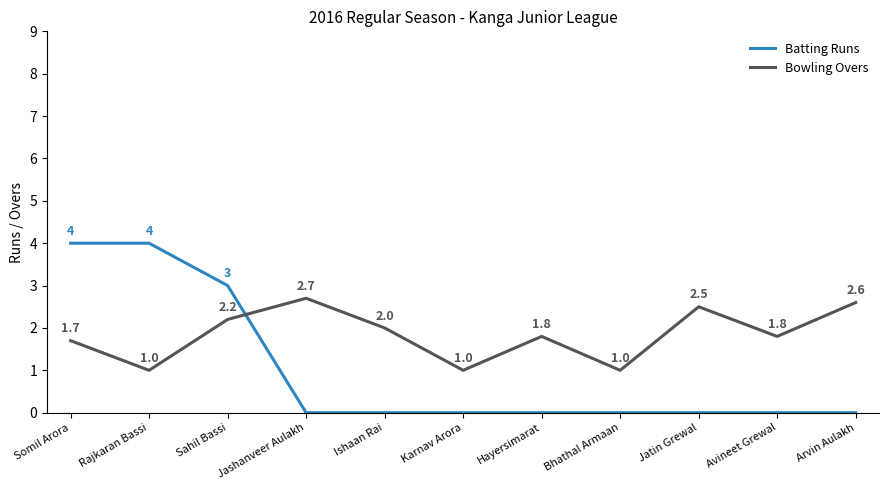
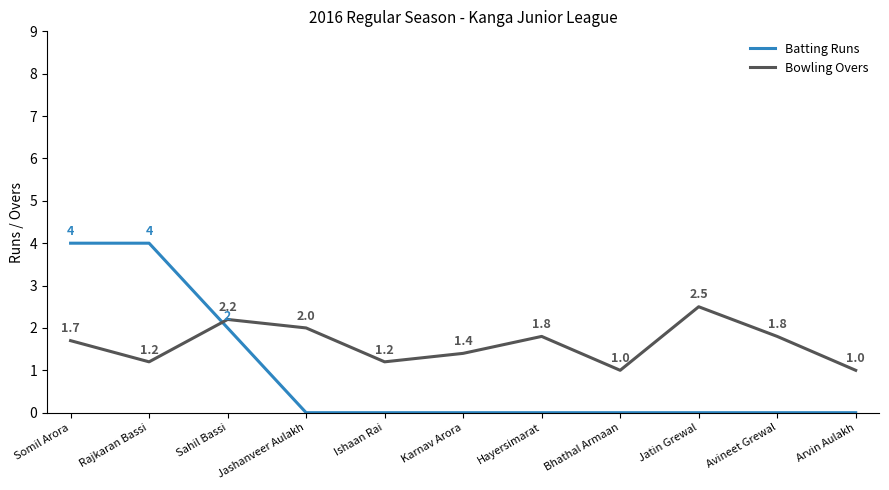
Bowling Overs, Rajkaran Bassi: 1.0 -> 1.2
Batting Runs, Sahil Bassi: 3 -> 2
Bowling Overs, Jashanveer Aulakh: 2.7 -> 2.0
Bowling Overs, Ishaan Rai: 2.0 -> 1.2
Bowling Overs, Karnav Arora: 1.0 -> 1.4
Bowling Overs, Arvin Aulakh: 2.6 -> 1.0
